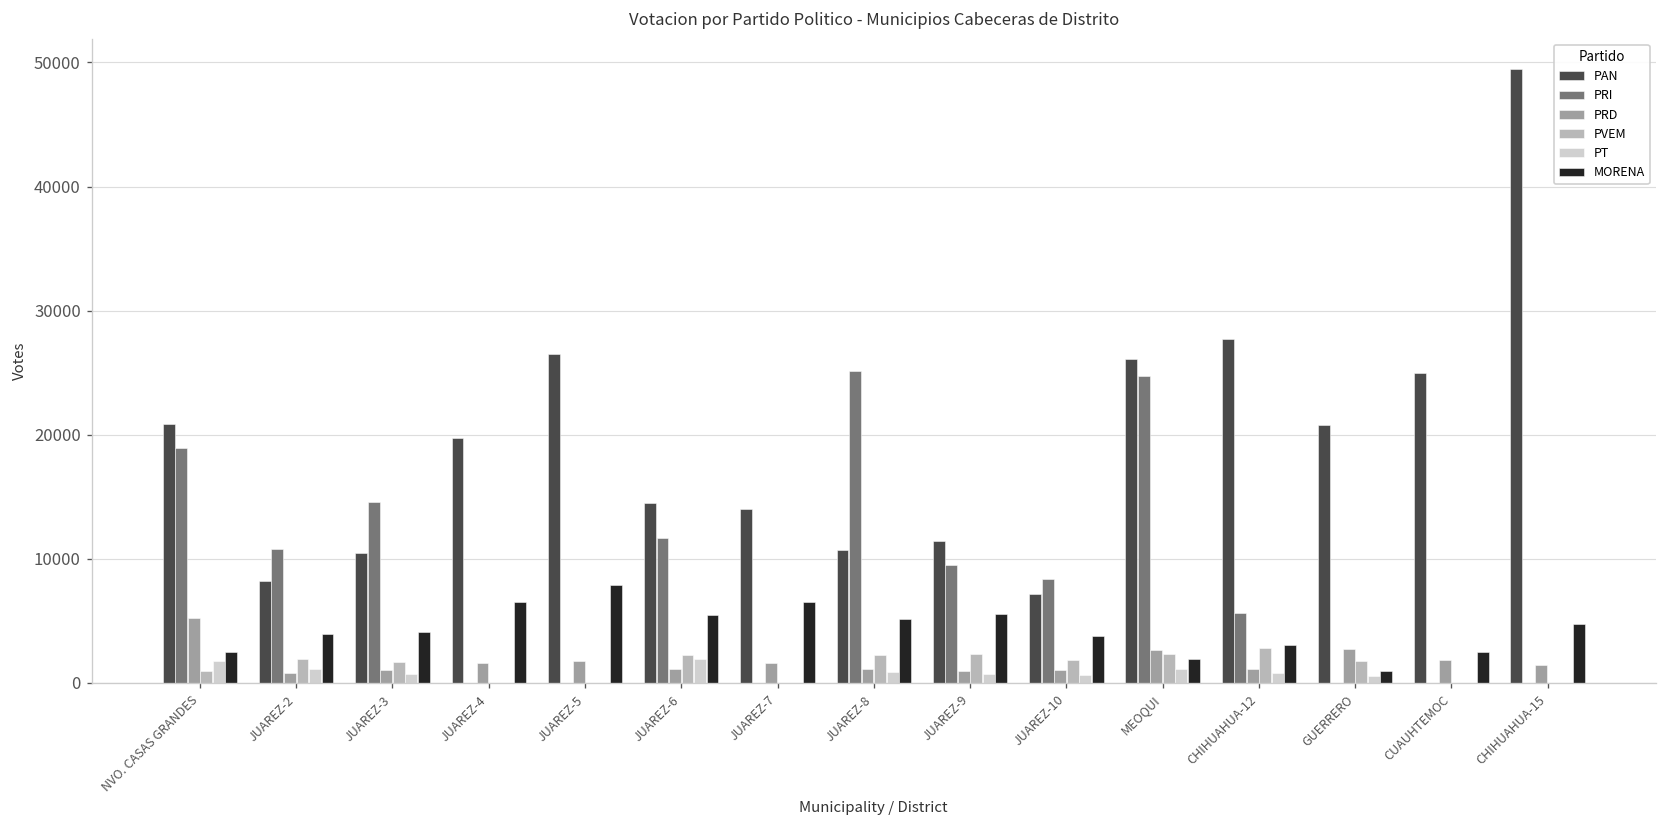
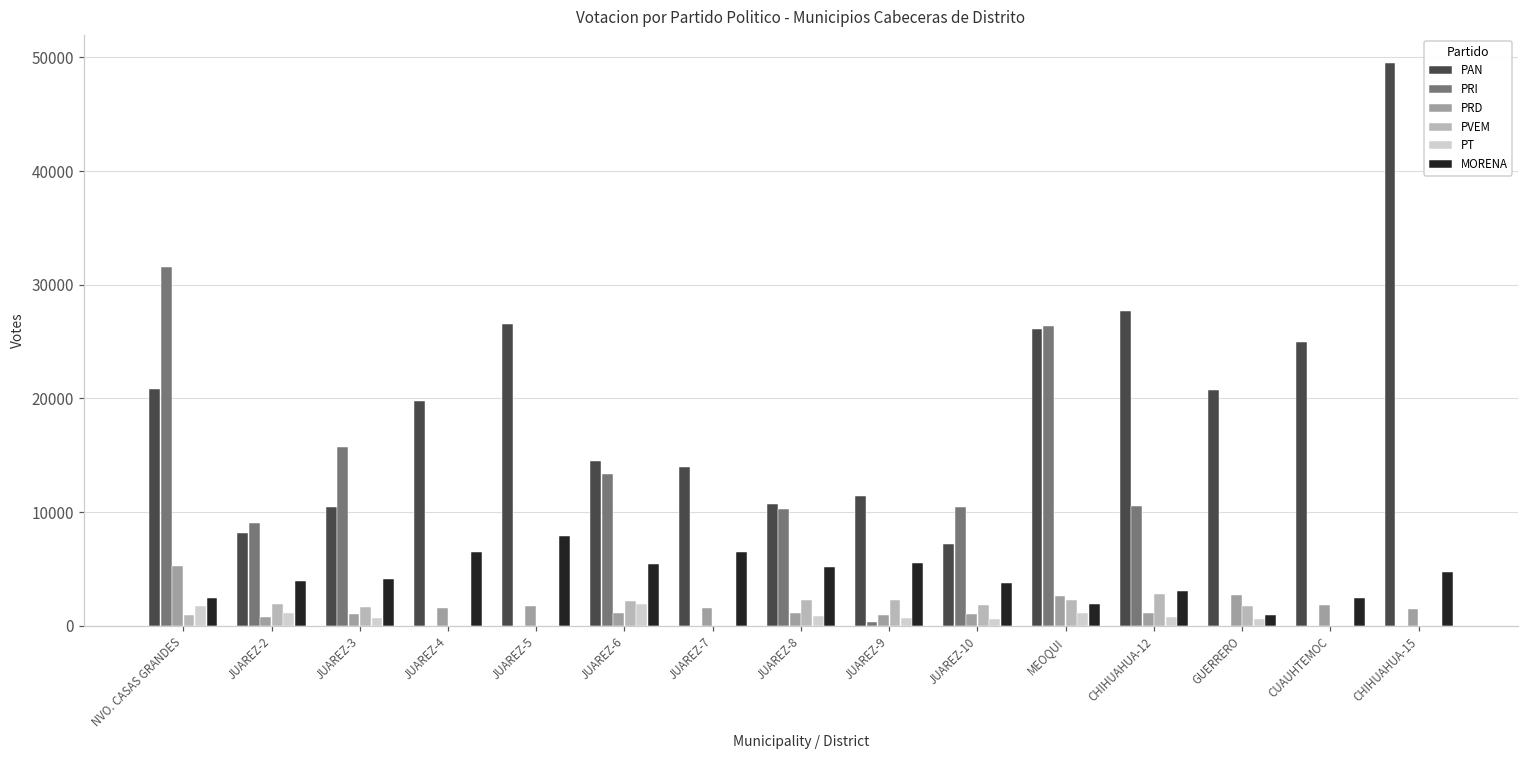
PRI, NVO. CASAS GRANDES: 18900 -> 31600
PRI, JUAREZ-2: 10800 -> 9100
PRI, JUAREZ-3: 14600 -> 15800
PRI, JUAREZ-6: 11700 -> 13300
PRI, JUAREZ-8: 25200 -> 10300
PRI, JUAREZ-9: 9500 -> 400
PRI, JUAREZ-10: 8400 -> 10500
PRI, MEOQUI: 24700 -> 26300
PRI, CHIHUAHUA-12: 5600 -> 10600
